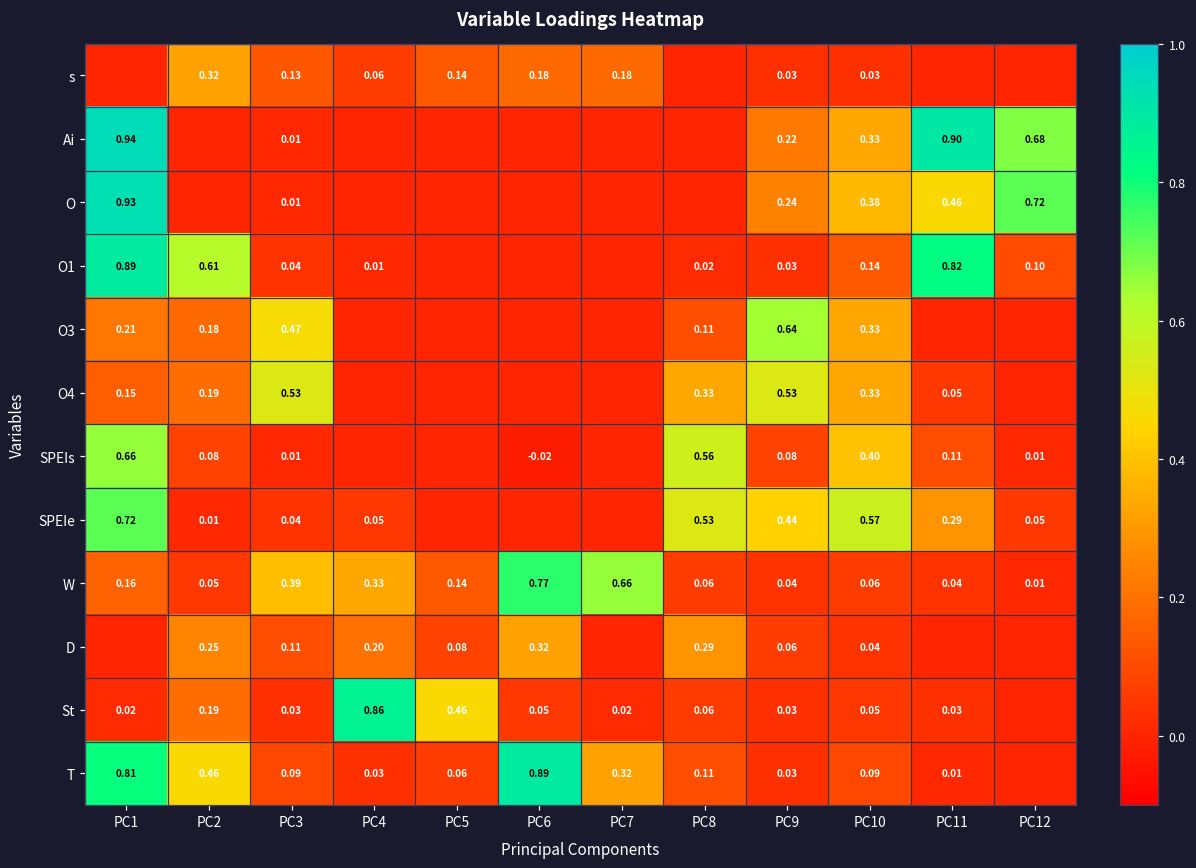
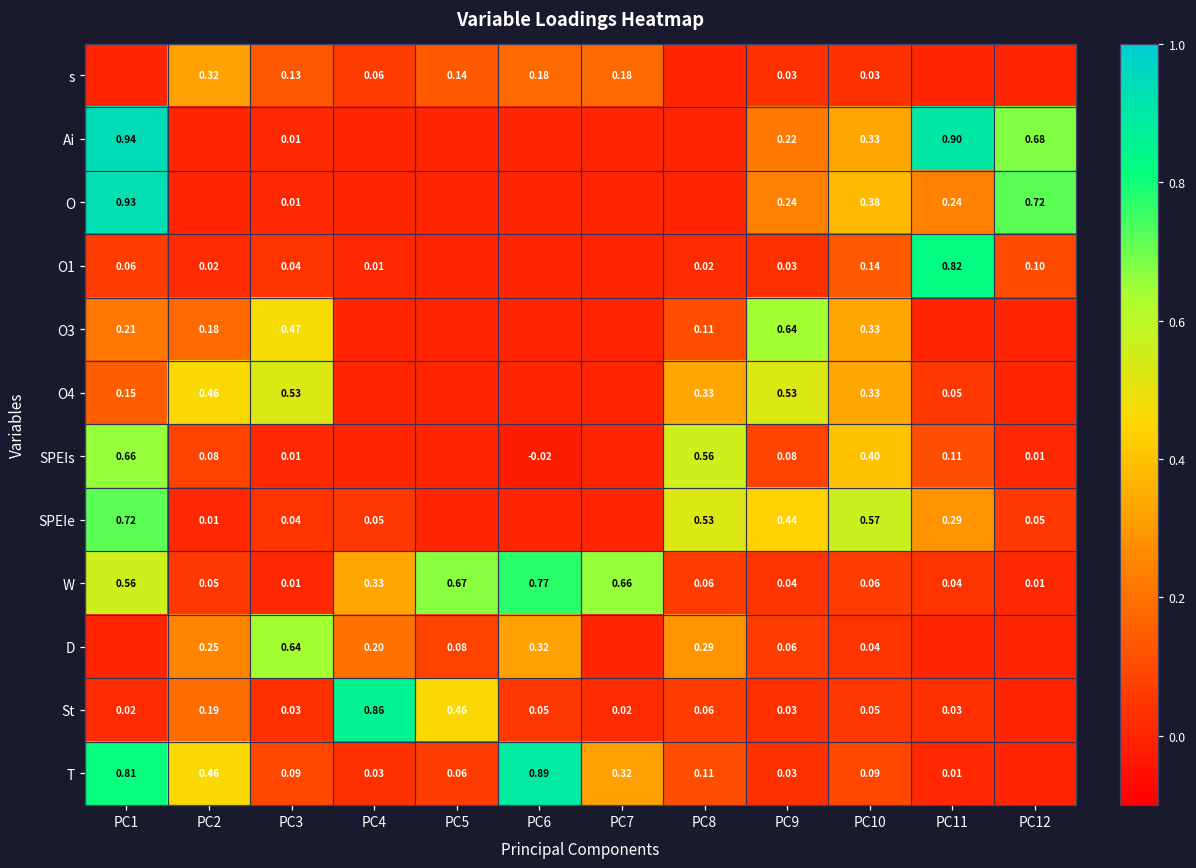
O, PC11: 0.46 -> 0.24
O1, PC1: 0.89 -> 0.06
O1, PC2: 0.61 -> 0.02
O4, PC2: 0.19 -> 0.46
W, PC1: 0.16 -> 0.56
W, PC3: 0.39 -> 0.01
W, PC5: 0.14 -> 0.67
D, PC3: 0.11 -> 0.64
